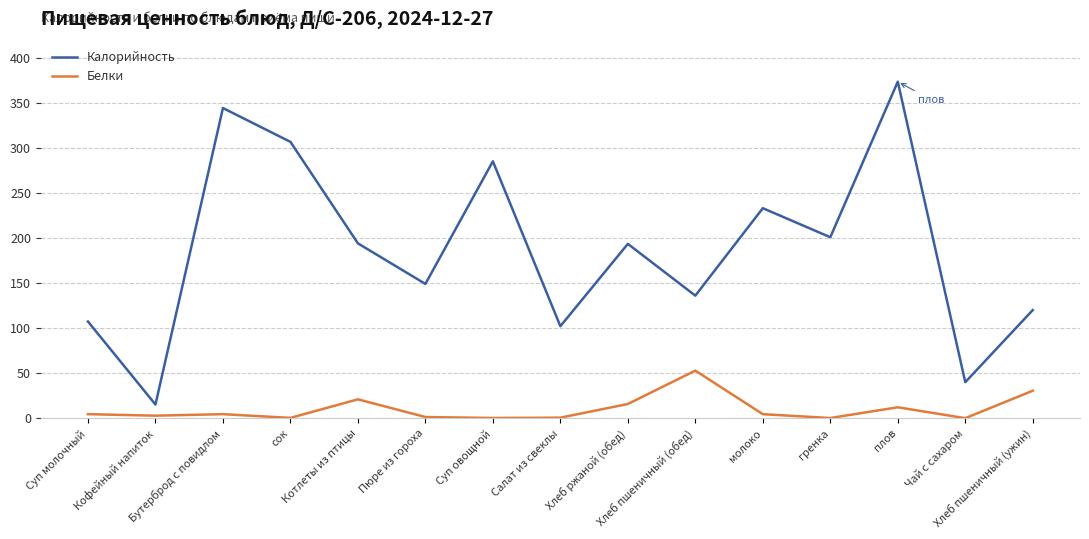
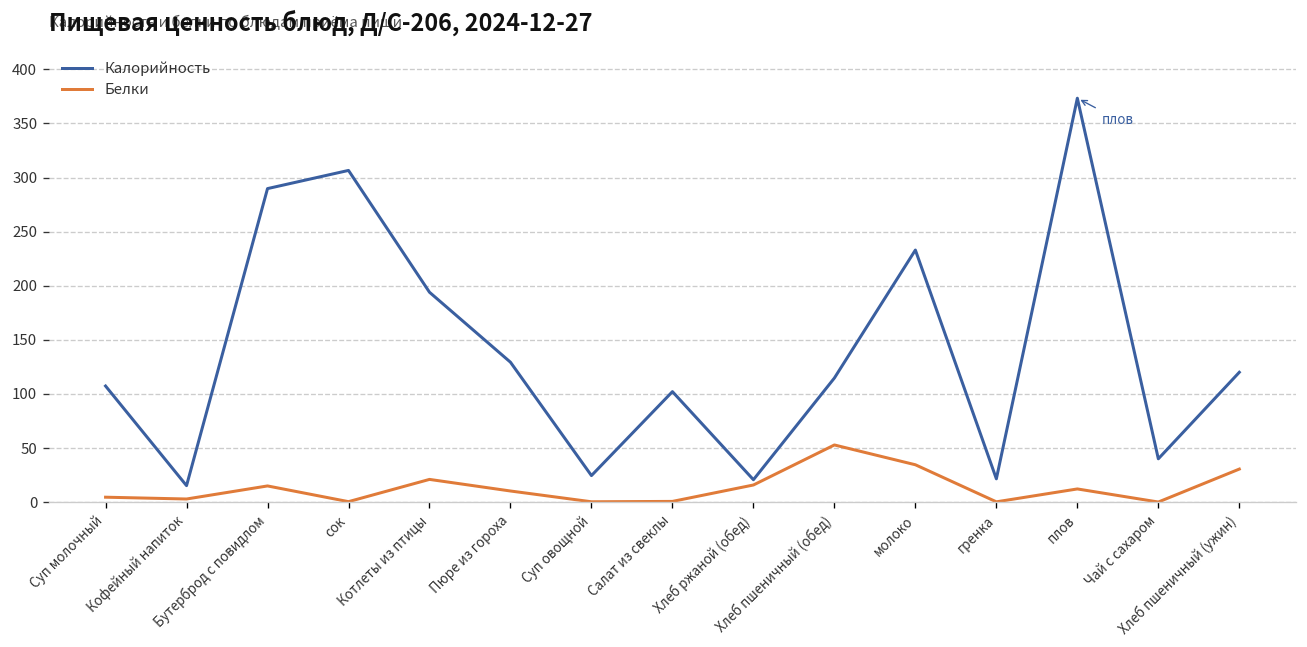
Калорийность, Бутерброд с повидлом: 340 -> 290
Белки, Бутерброд с повидлом: 0 -> 10
Калорийность, Пюре из гороха: 150 -> 130
Белки, Пюре из гороха: 0 -> 10
Калорийность, Суп овощной: 290 -> 20
Калорийность, Хлеб ржаной (обед): 190 -> 20
Калорийность, Хлеб пшеничный (обед): 140 -> 110
Белки, молоко: 0 -> 30
Калорийность, гренка: 200 -> 20
